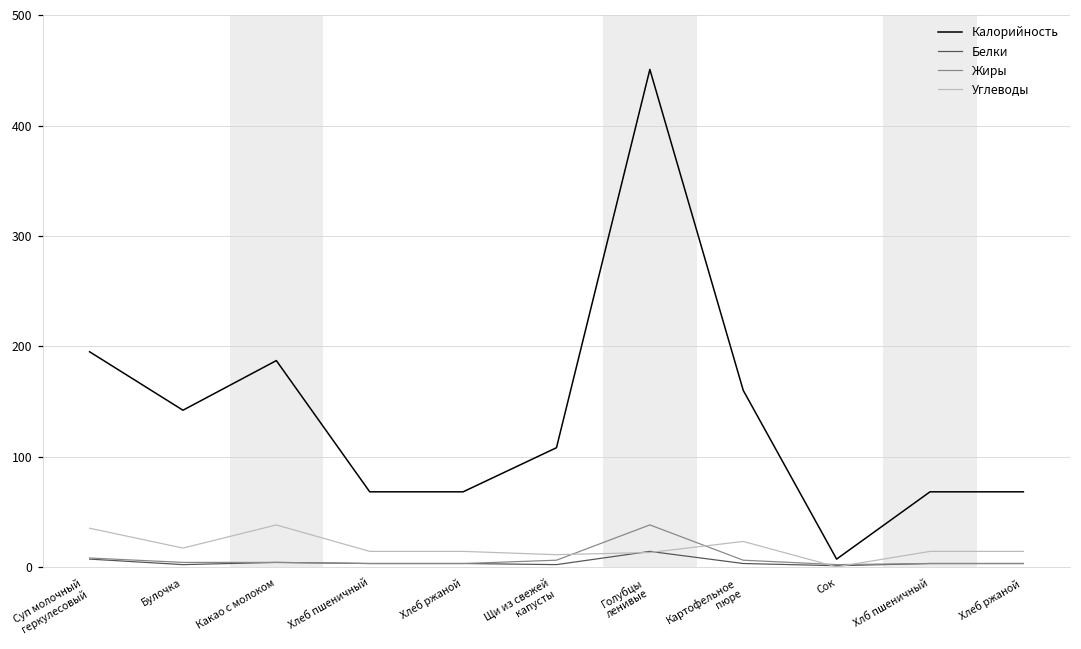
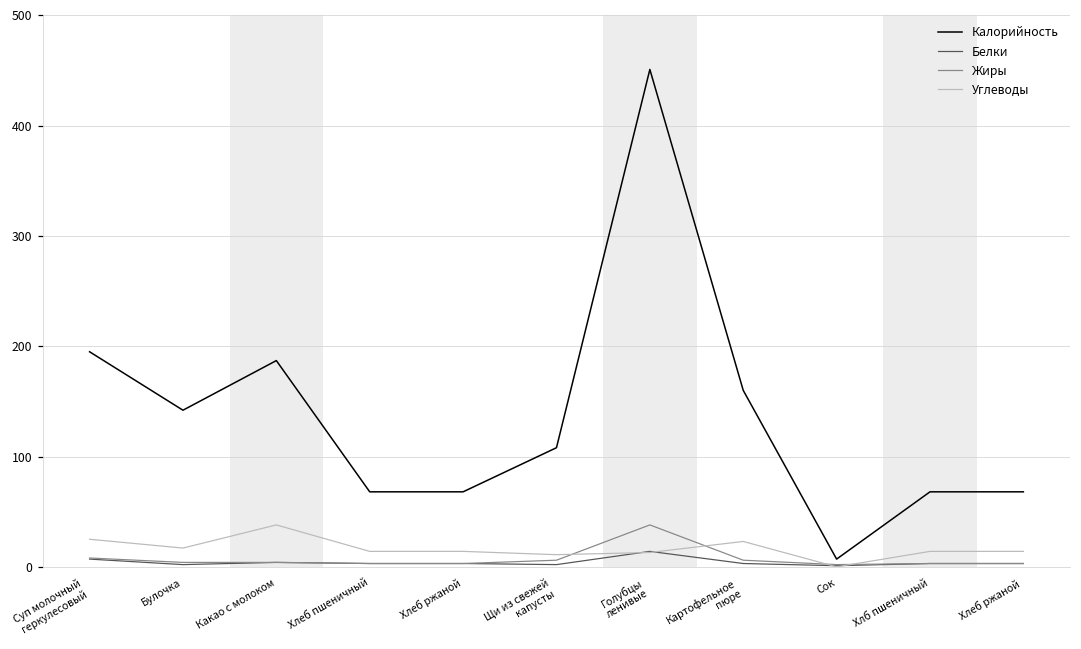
Углеводы, Суп молочный геркулесовый: 35 -> 25
